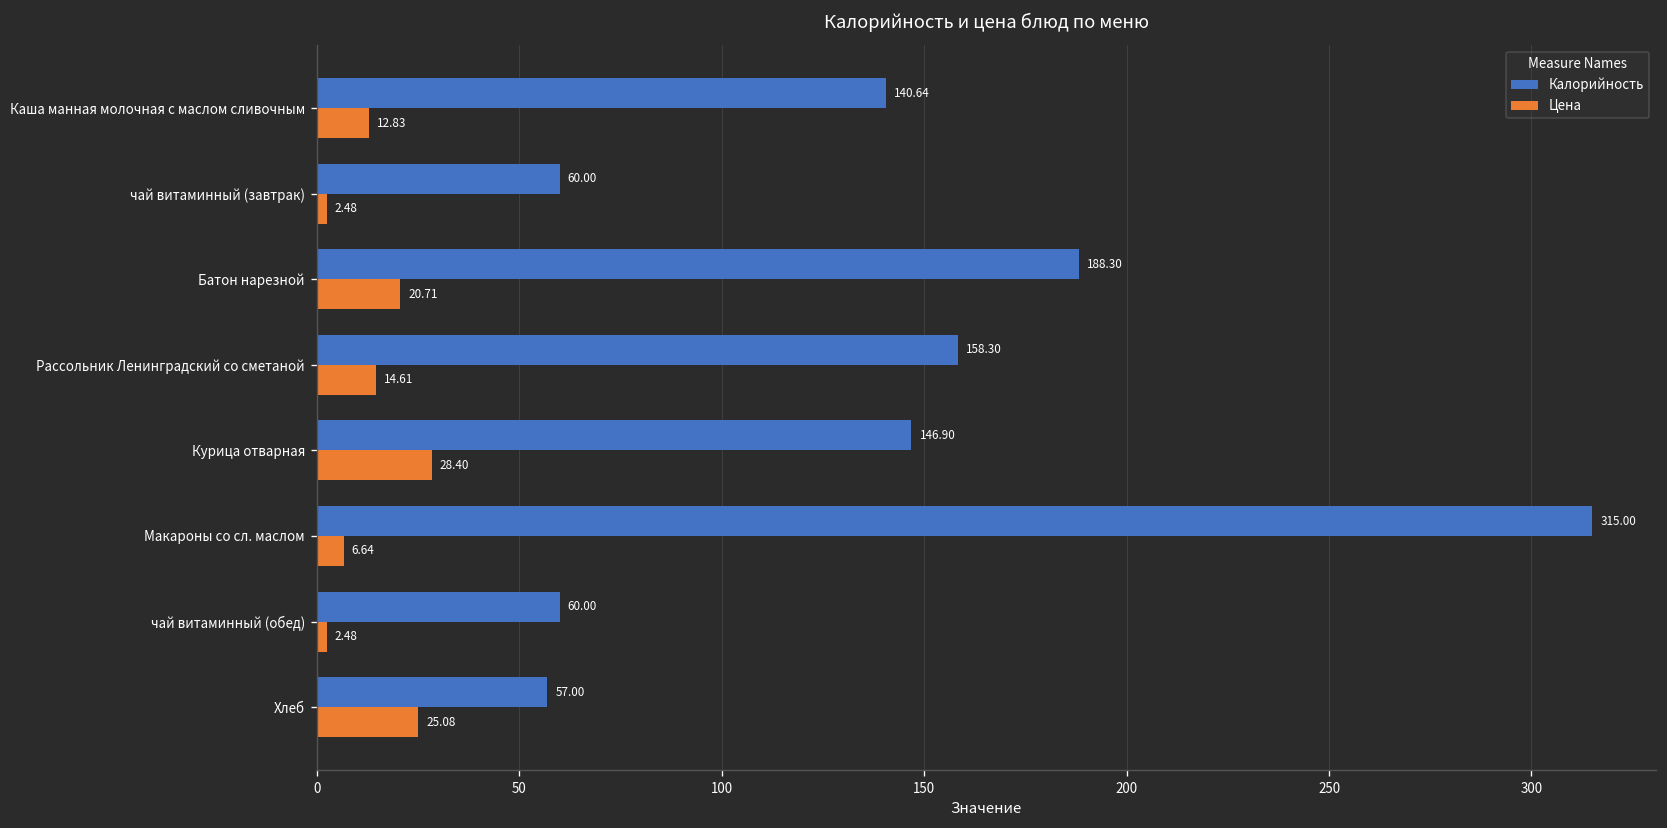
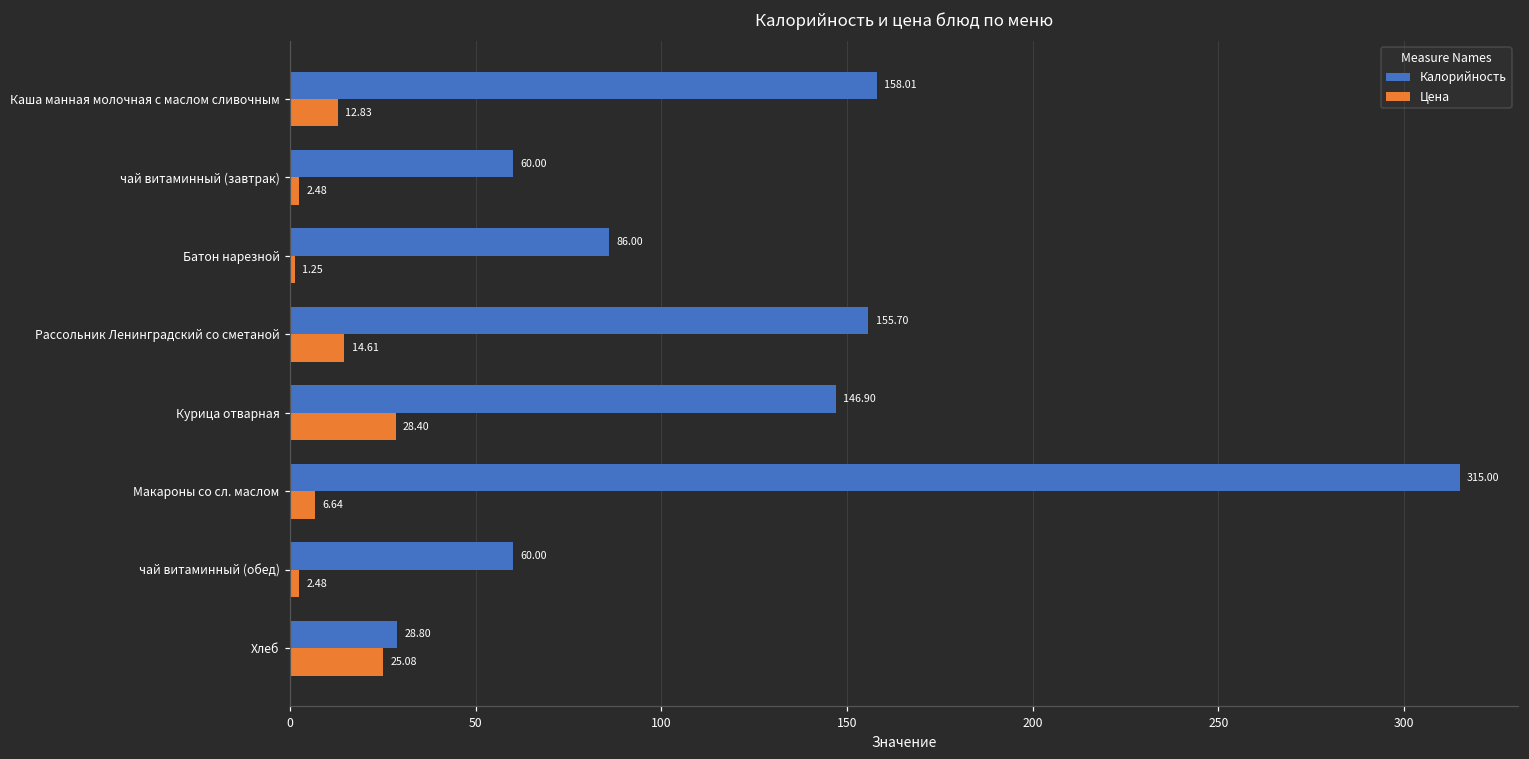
Калорийность, Каша манная молочная с маслом сливочным: 140.64 -> 158.01
Калорийность, Батон нарезной: 188.30 -> 86.00
Цена, Батон нарезной: 20.71 -> 1.25
Калорийность, Рассольник Ленинградский со сметаной: 158.30 -> 155.70
Калорийность, Хлеб: 57.00 -> 28.80
